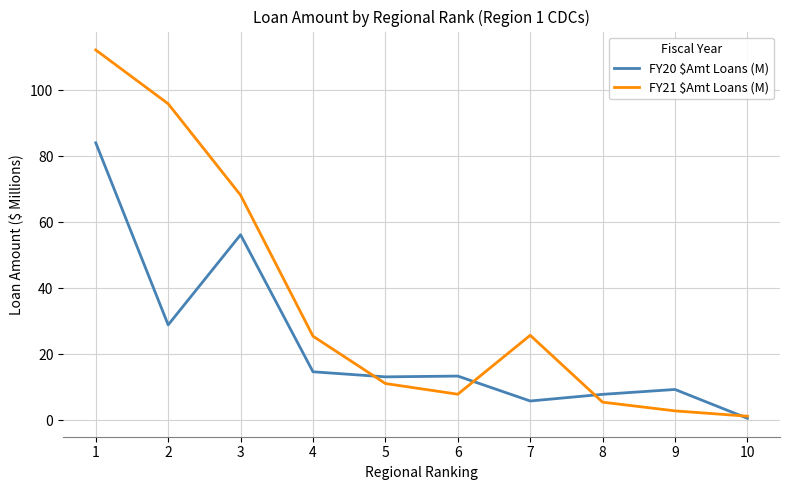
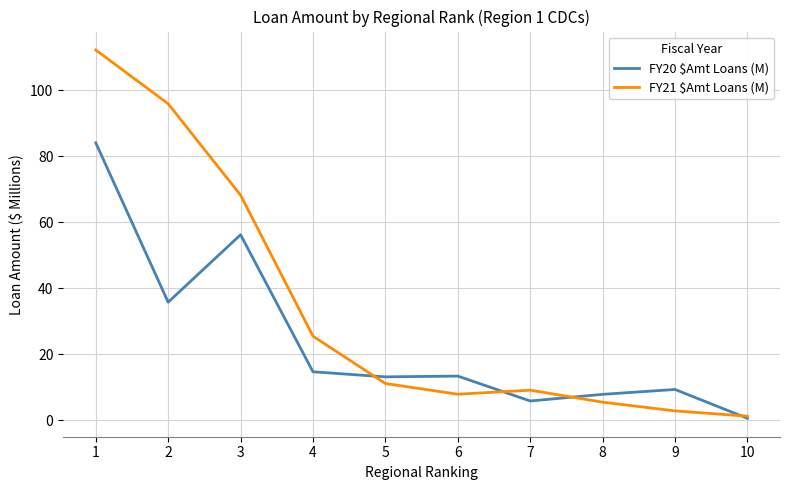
FY20 $Amt Loans (M), 2: 29 -> 36
FY21 $Amt Loans (M), 7: 26 -> 9
